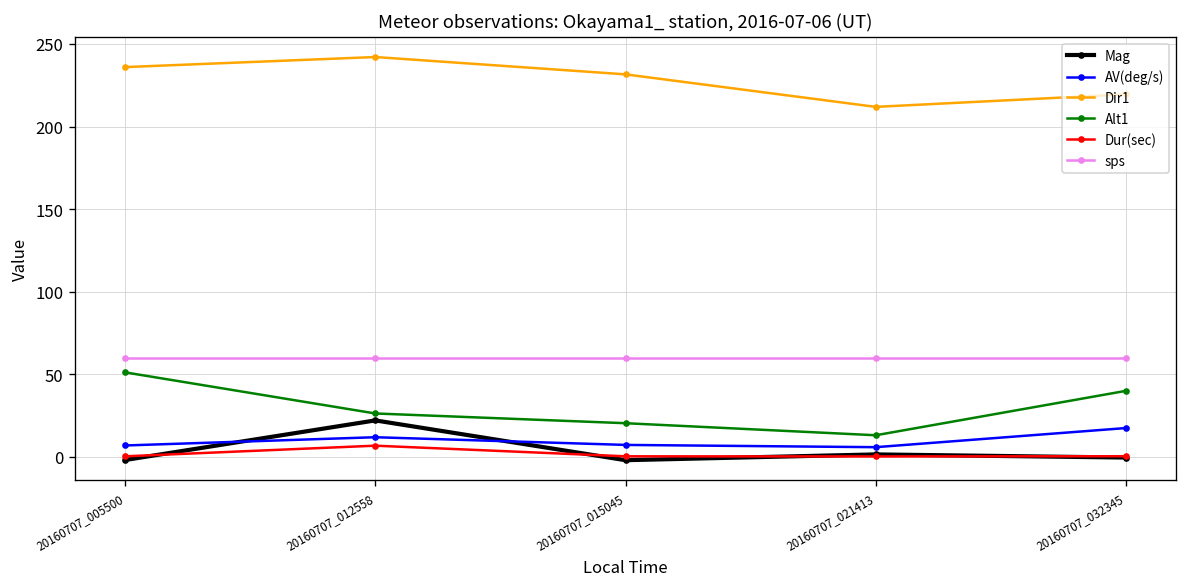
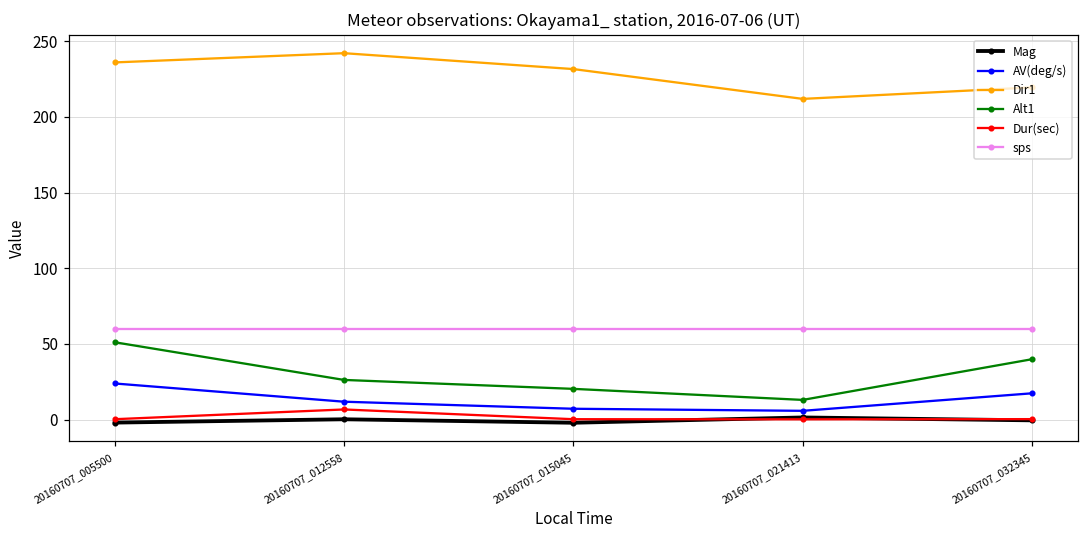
AV(deg/s), 20160707_005500: 7 -> 24
Mag, 20160707_012558: 22 -> 0
